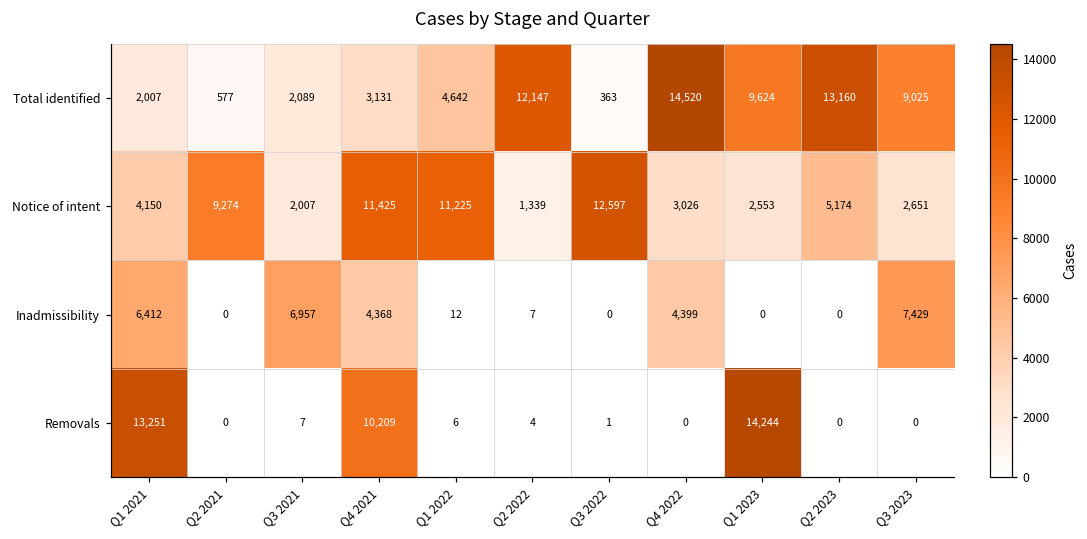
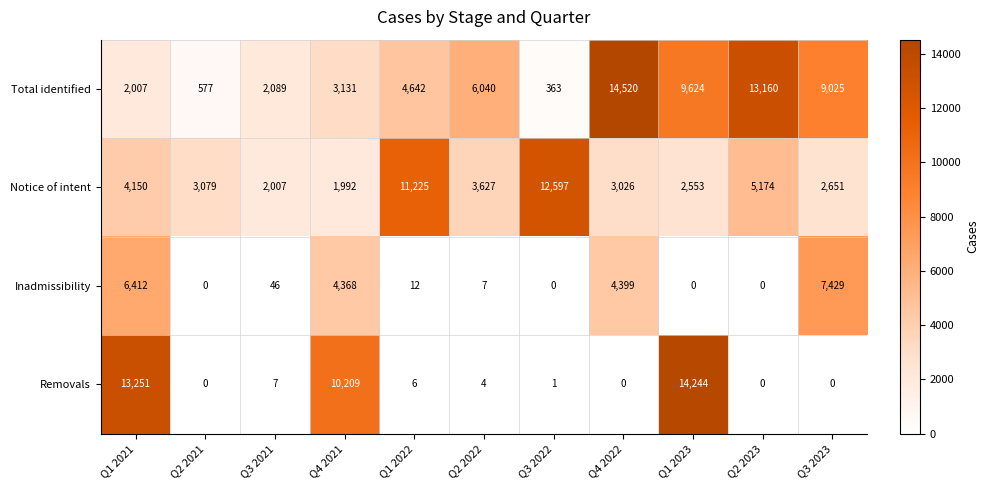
Total identified, Q2 2022: 12,147 -> 6,040
Notice of intent, Q2 2021: 9,274 -> 3,079
Notice of intent, Q4 2021: 11,425 -> 1,992
Notice of intent, Q2 2022: 1,339 -> 3,627
Inadmissibility, Q3 2021: 6,957 -> 46
